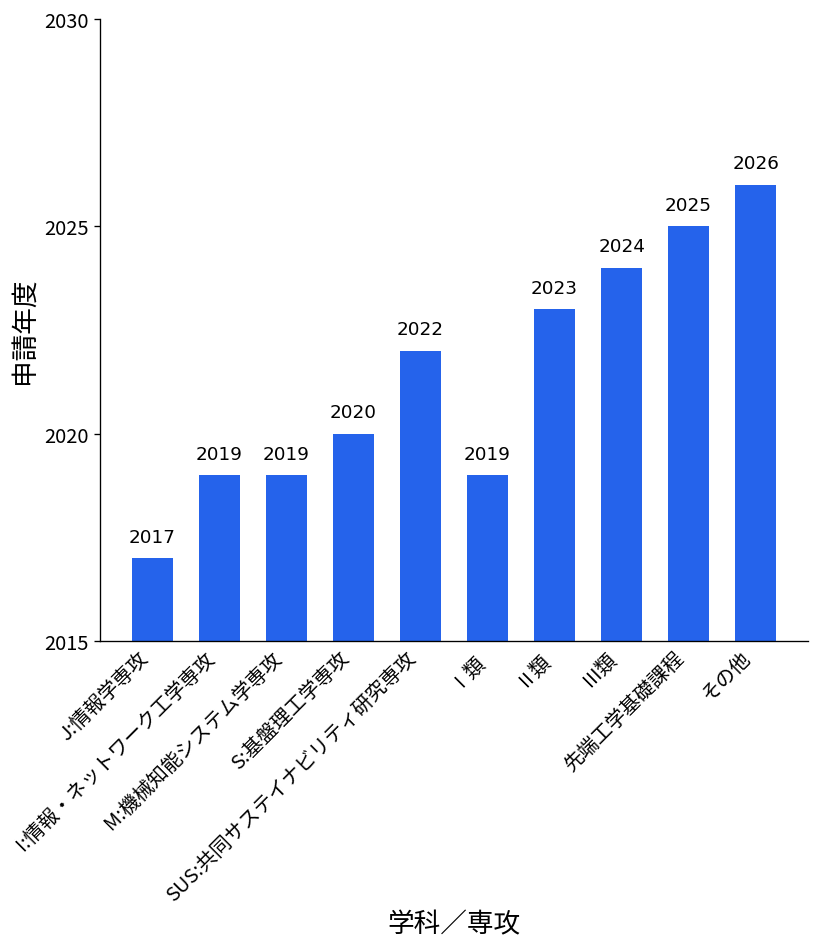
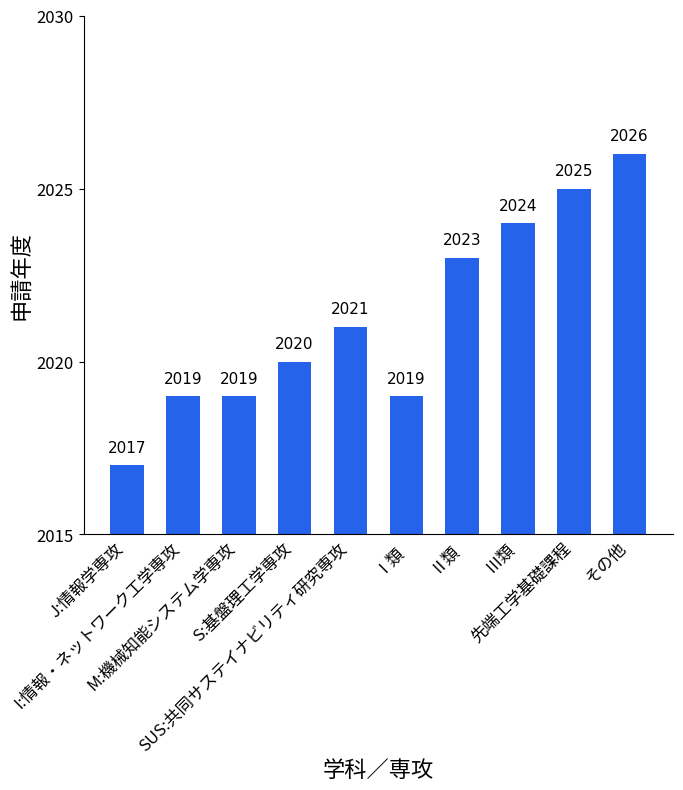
SUS:共同サステイナビリティ研究専攻: 2022 -> 2021
